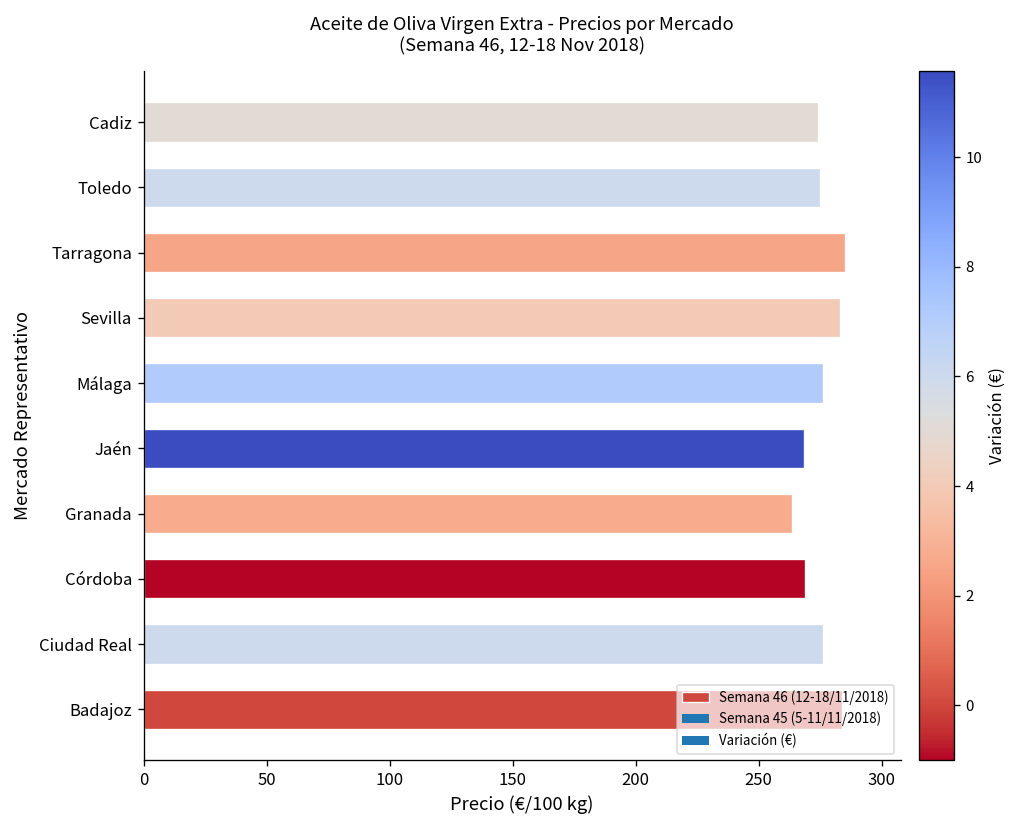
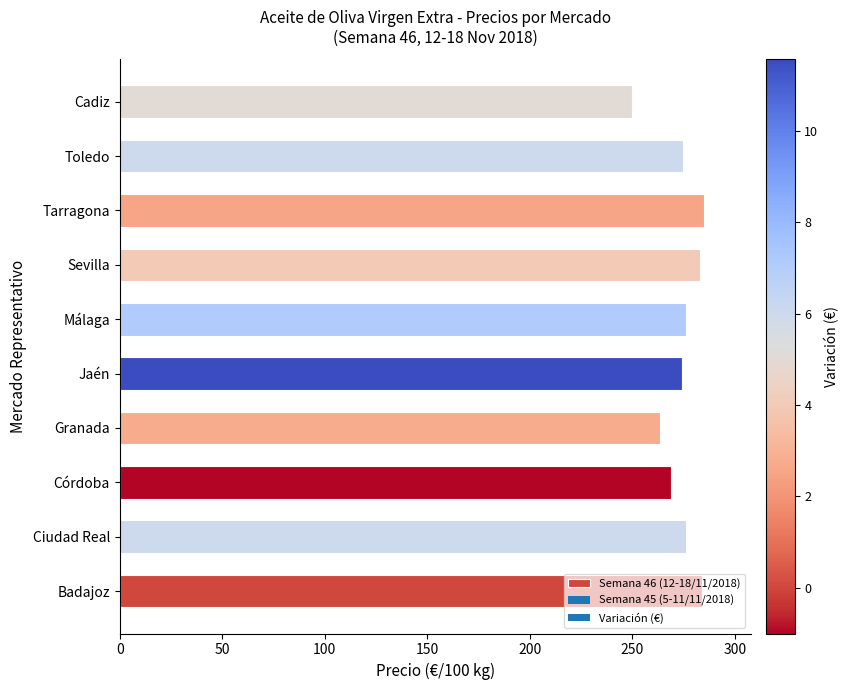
Cadiz: 274 -> 250
Jaén: 269 -> 274
